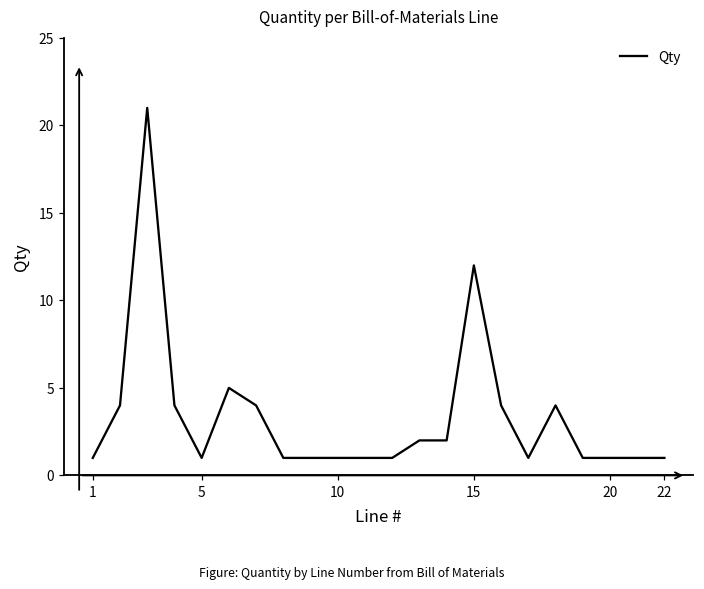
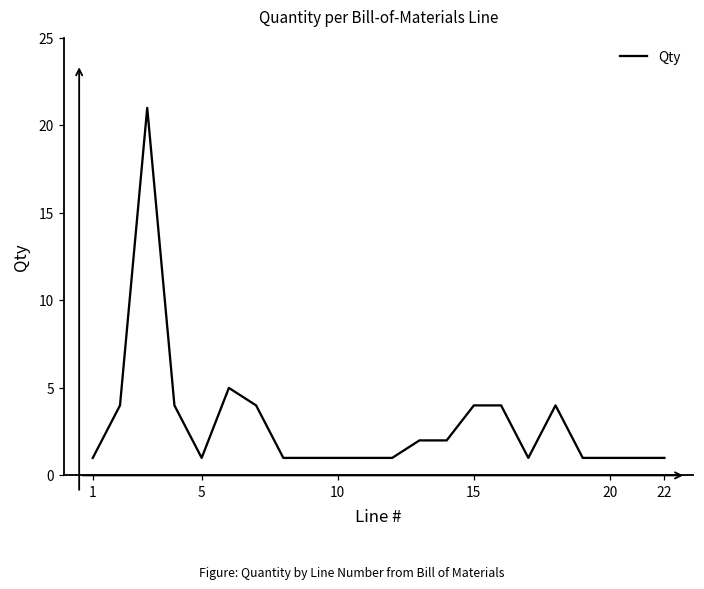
15: 12 -> 4
